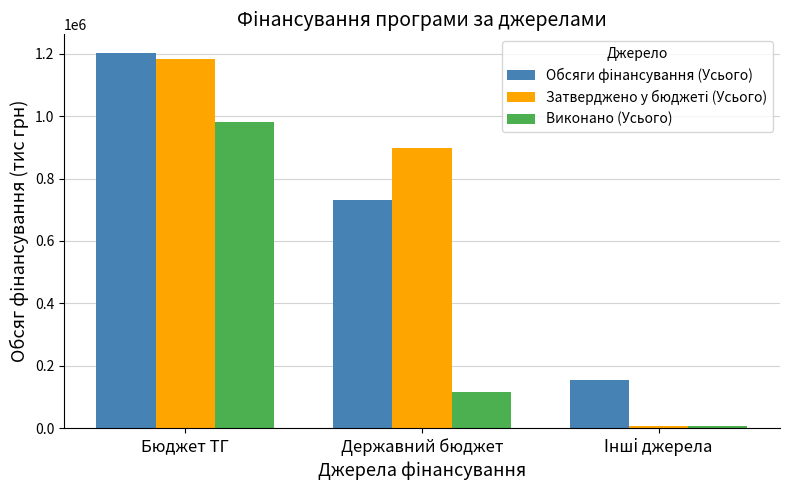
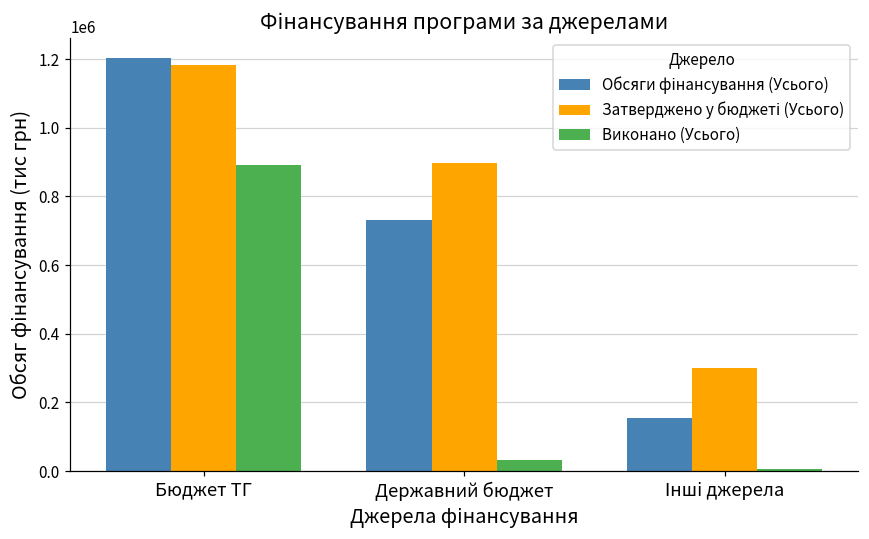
Виконано (Усього), Бюджет ТГ: 980000 -> 890000
Виконано (Усього), Державний бюджет: 120000 -> 30000
Затверджено у бюджеті (Усього), Інші джерела: 10000 -> 300000
